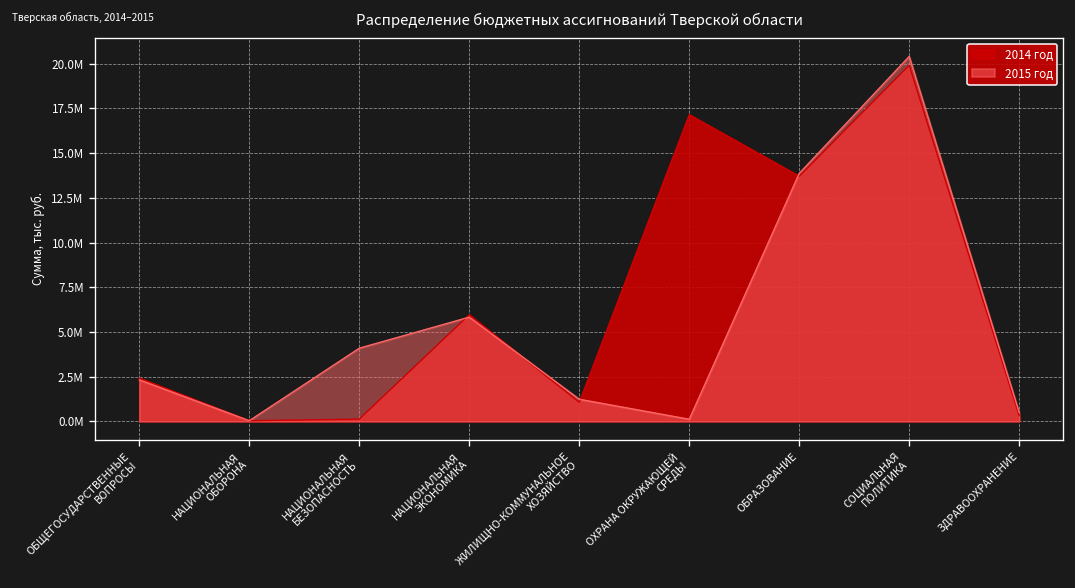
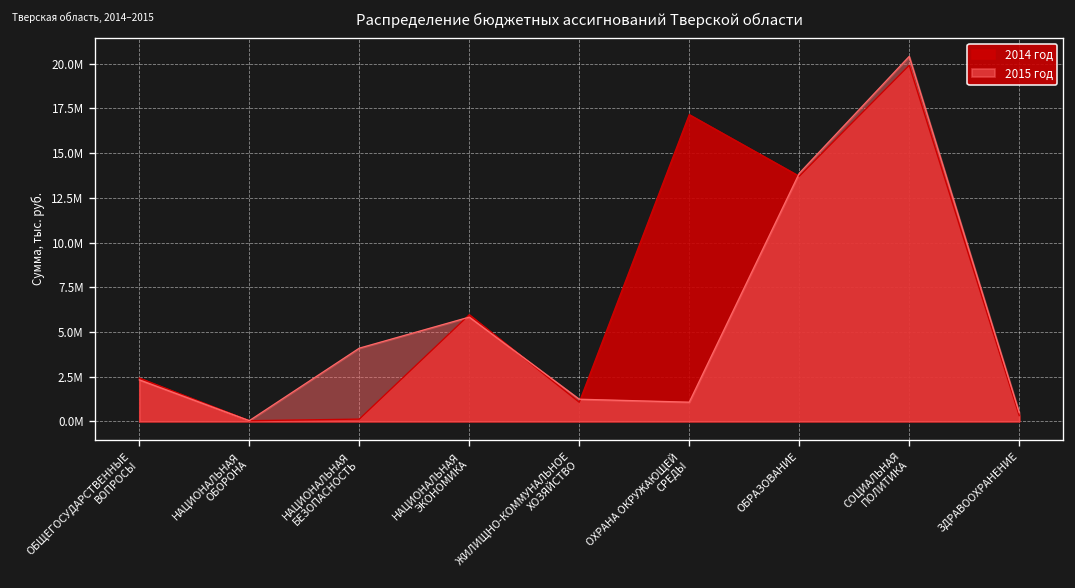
2015 год, ОХРАНА ОКРУЖАЮЩЕЙ СРЕДЫ: 100000 -> 1100000
